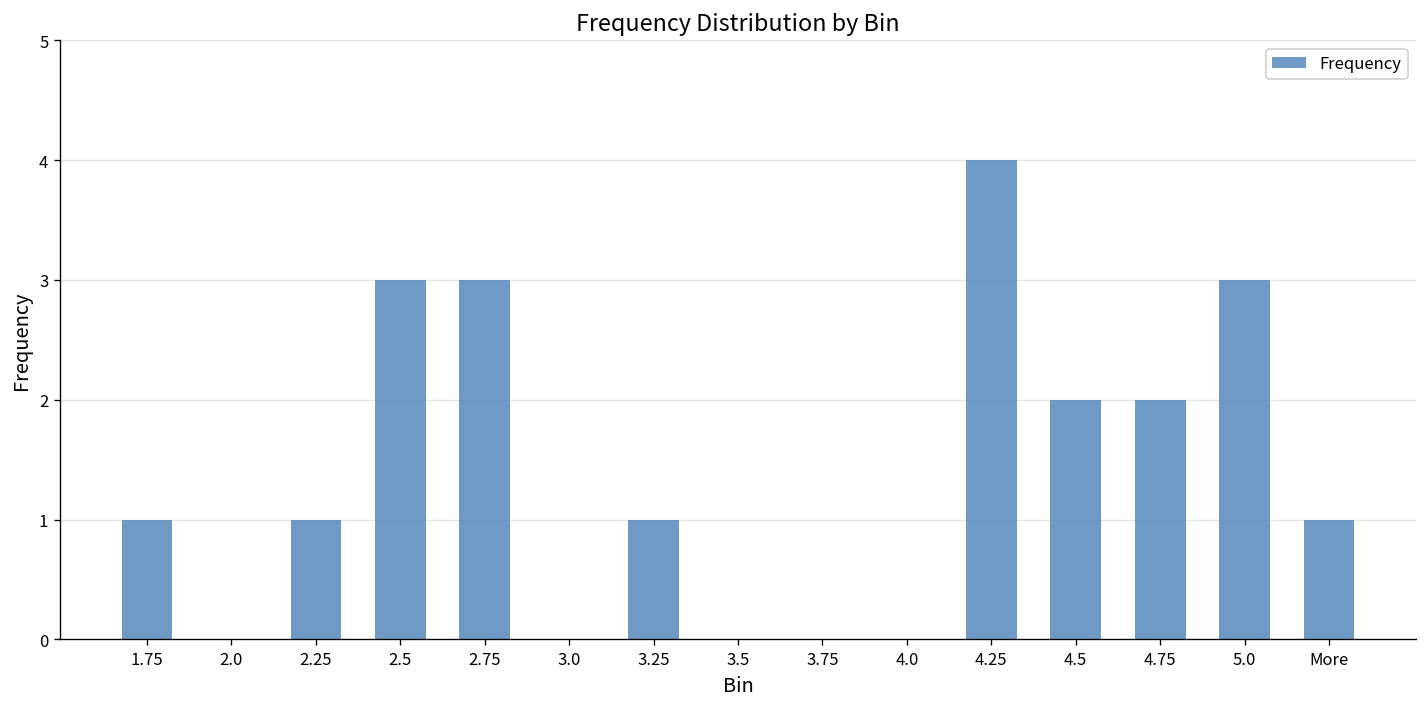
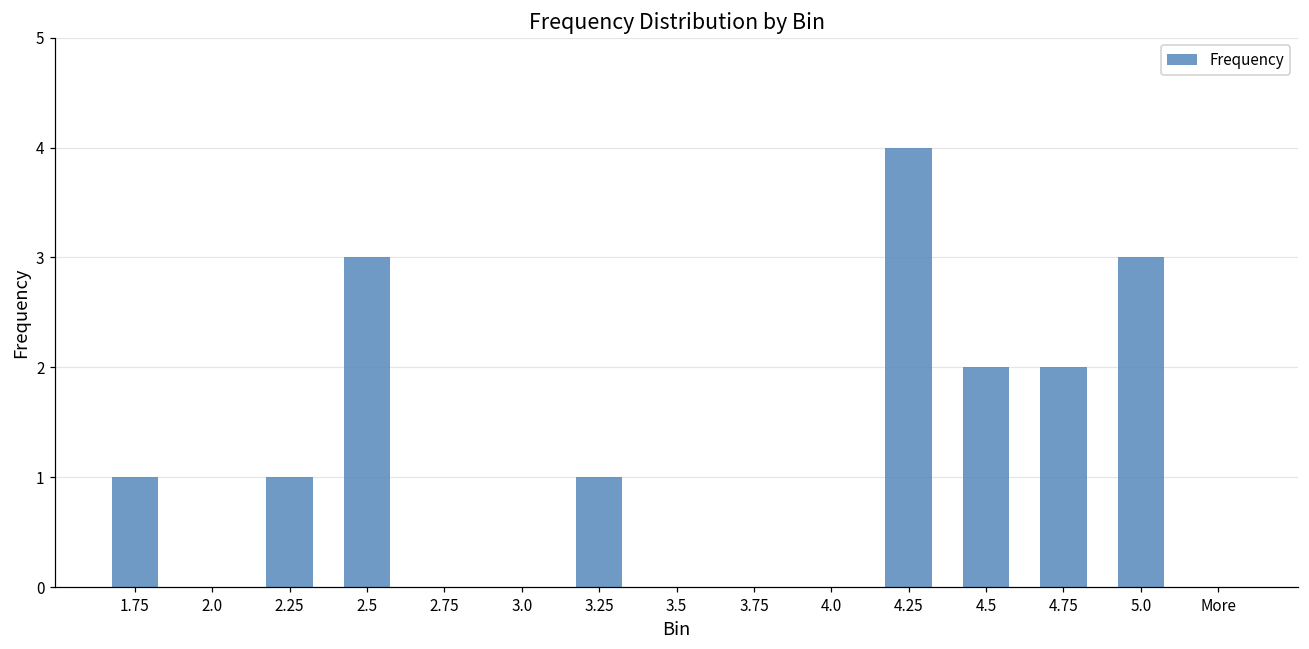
2.75: 3 -> 0
More: 1 -> 0
